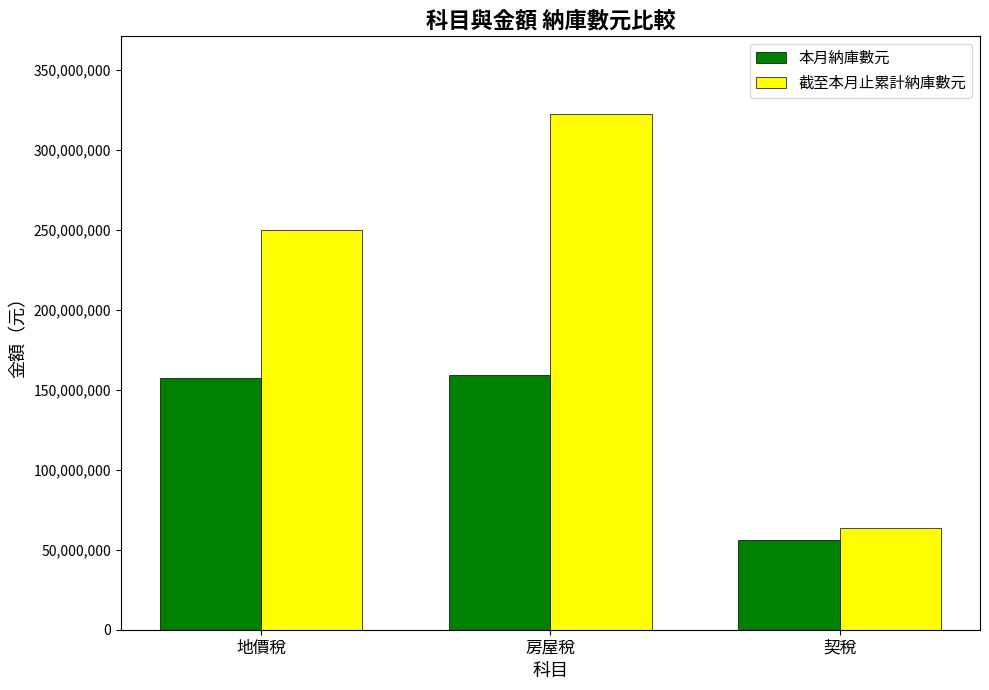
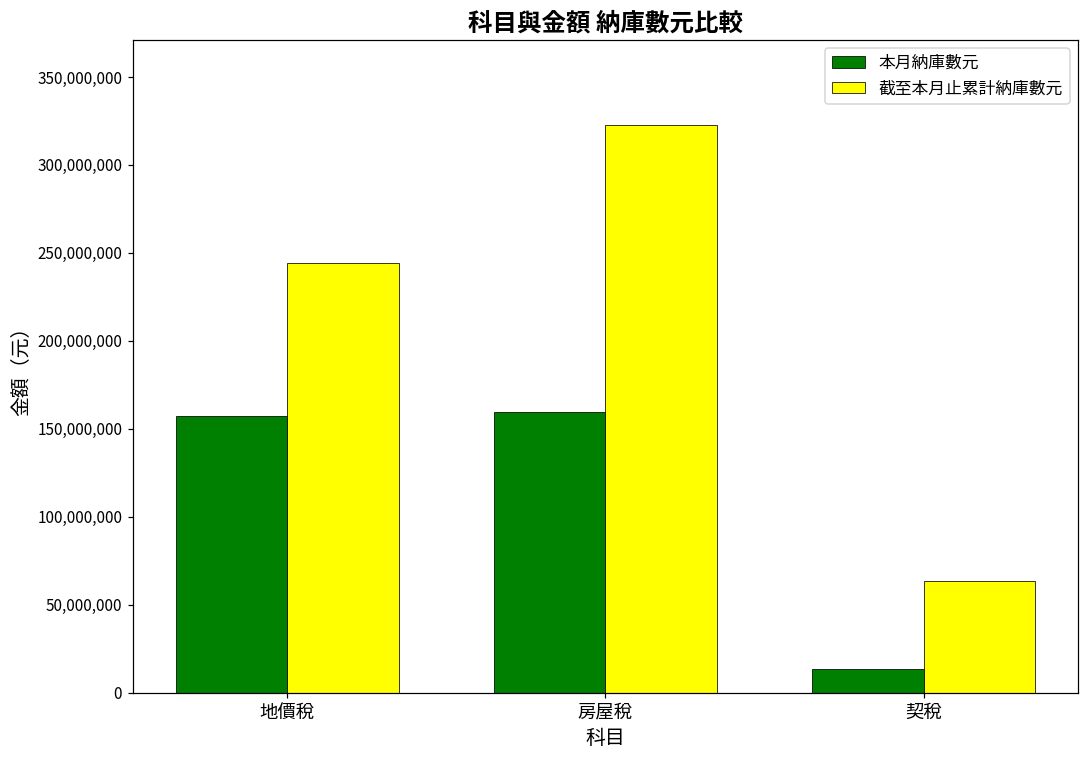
截至本月止累計納庫數元, 地價稅: 250,000,000 -> 244,000,000
本月納庫數元, 契稅: 56,000,000 -> 13,000,000
